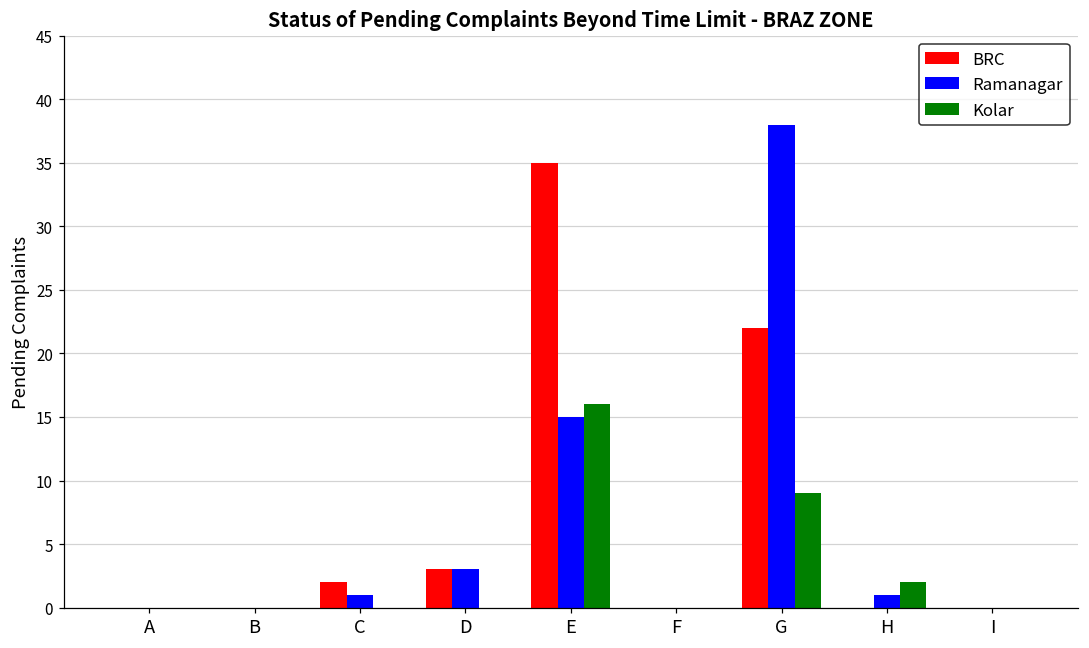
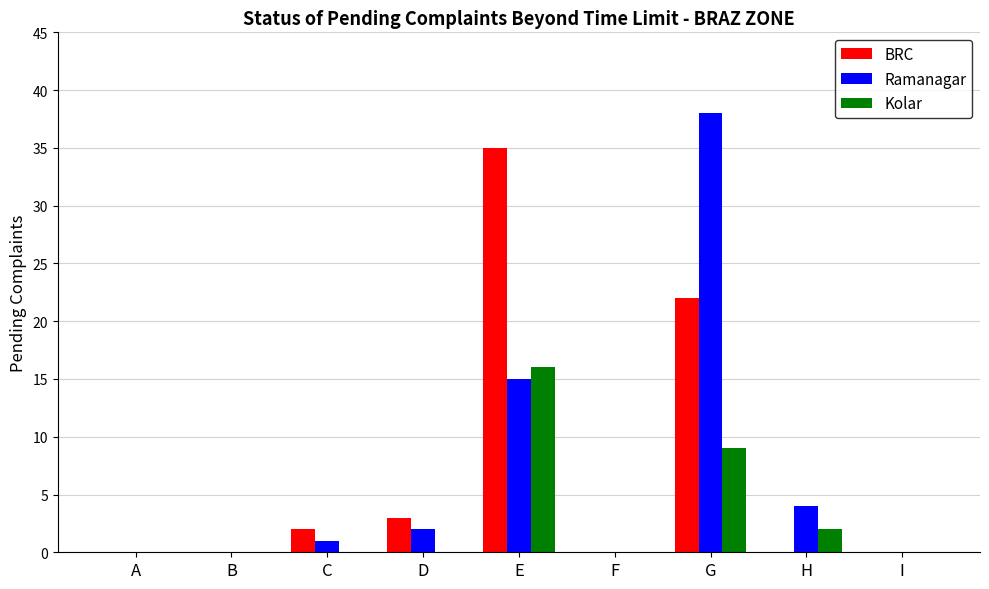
Ramanagar, D: 3 -> 2
Ramanagar, H: 1 -> 4
